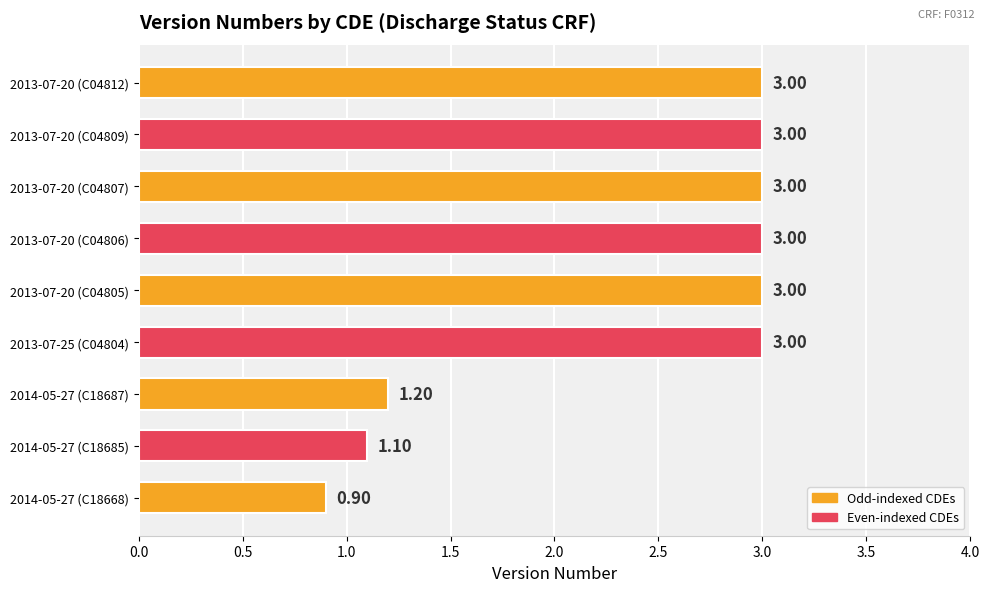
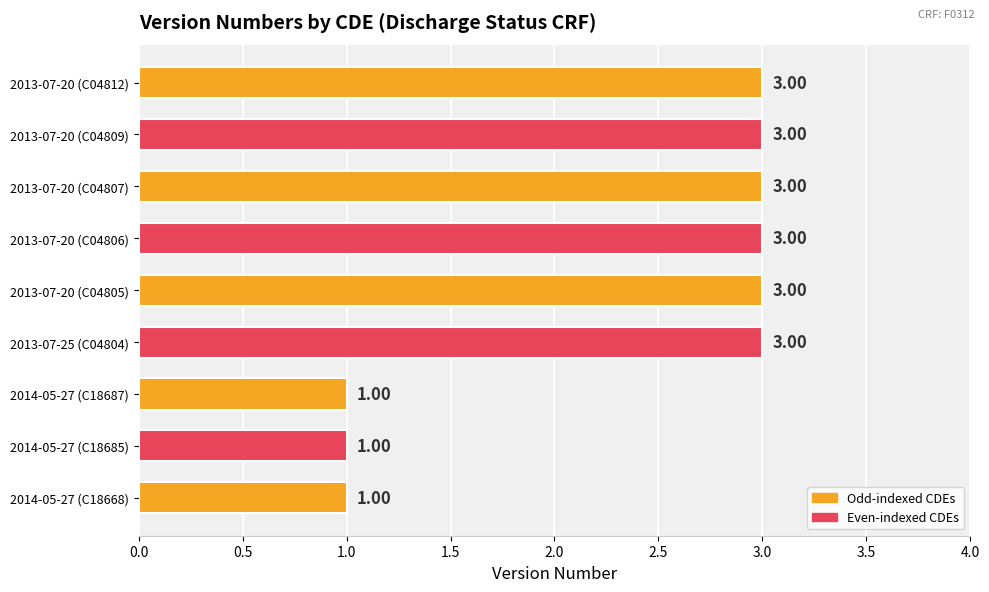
2014-05-27 (C18687): 1.20 -> 1.00
2014-05-27 (C18685): 1.10 -> 1.00
2014-05-27 (C18668): 0.90 -> 1.00
